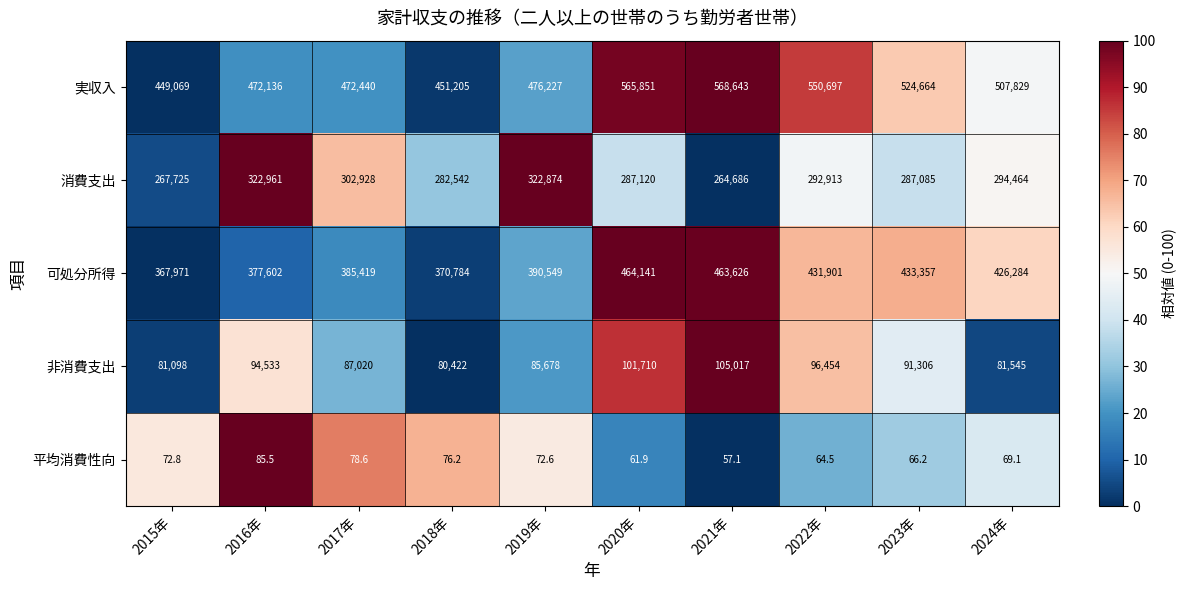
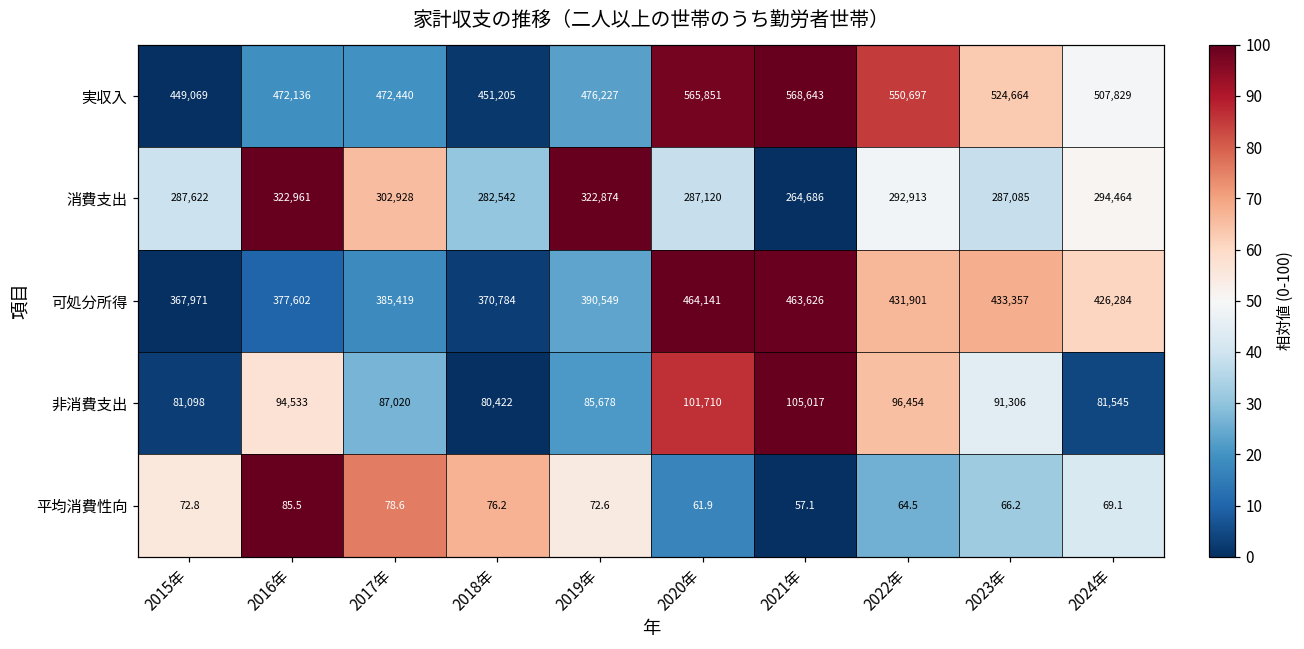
消費支出, 2015年: 267,725 -> 287,622
